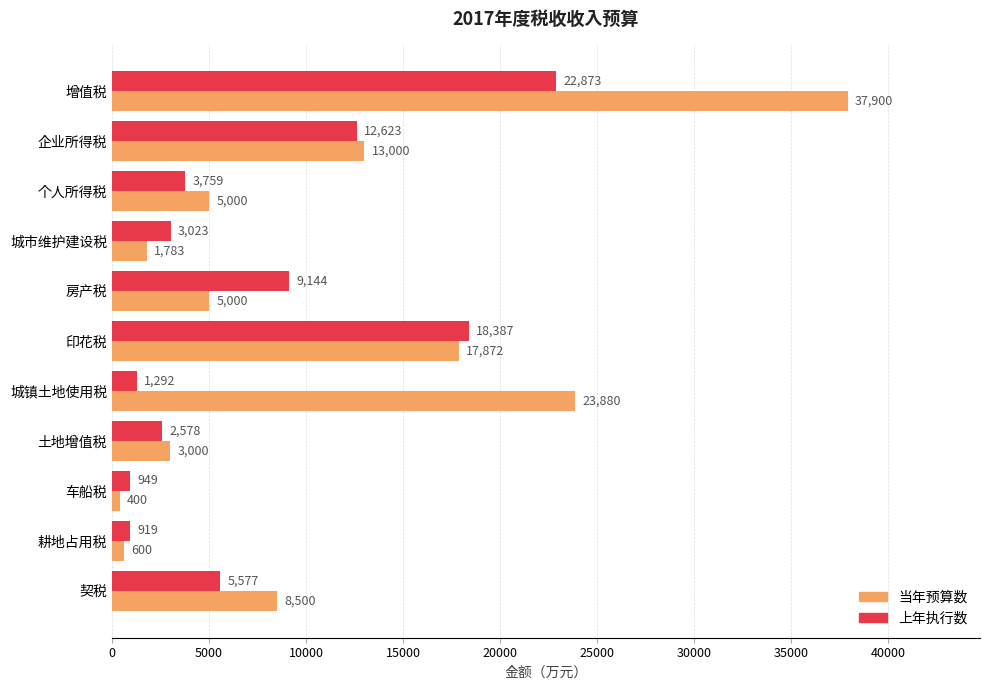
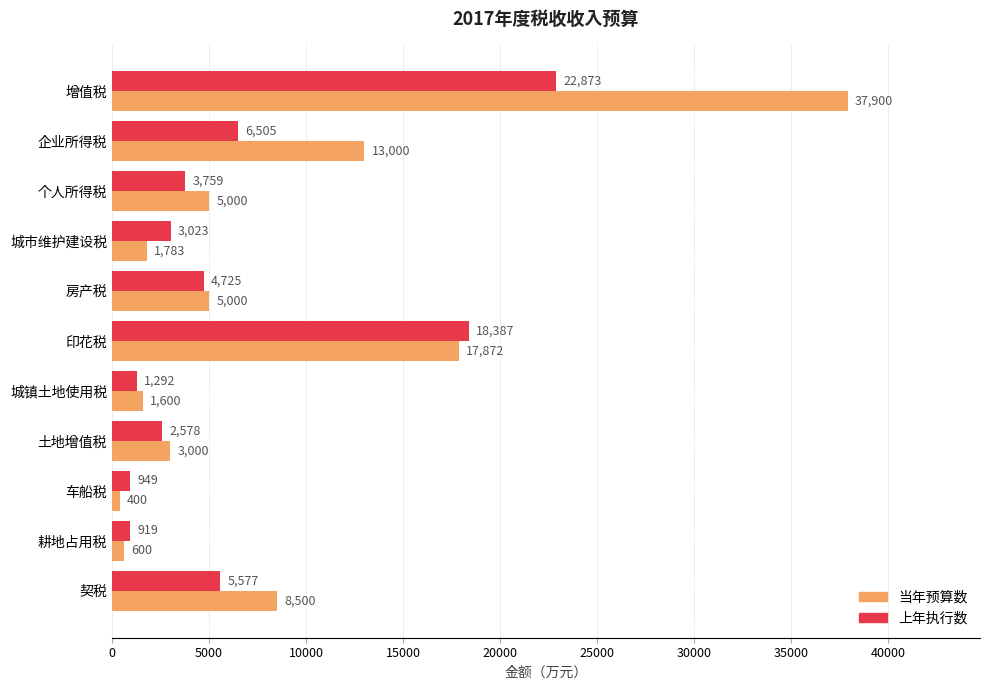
上年执行数, 企业所得税: 12,623 -> 6,505
上年执行数, 房产税: 9,144 -> 4,725
当年预算数, 城镇土地使用税: 23,880 -> 1,600
